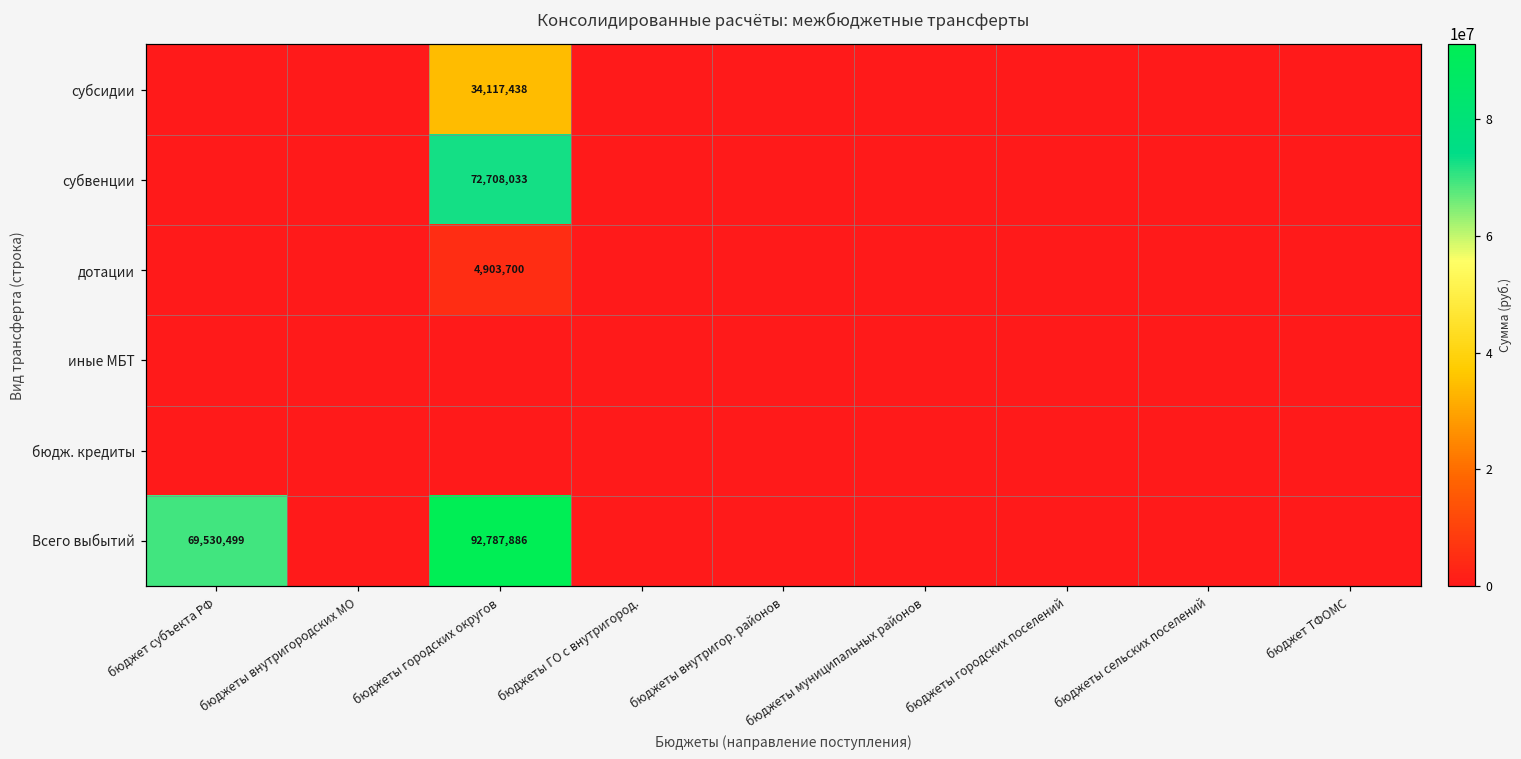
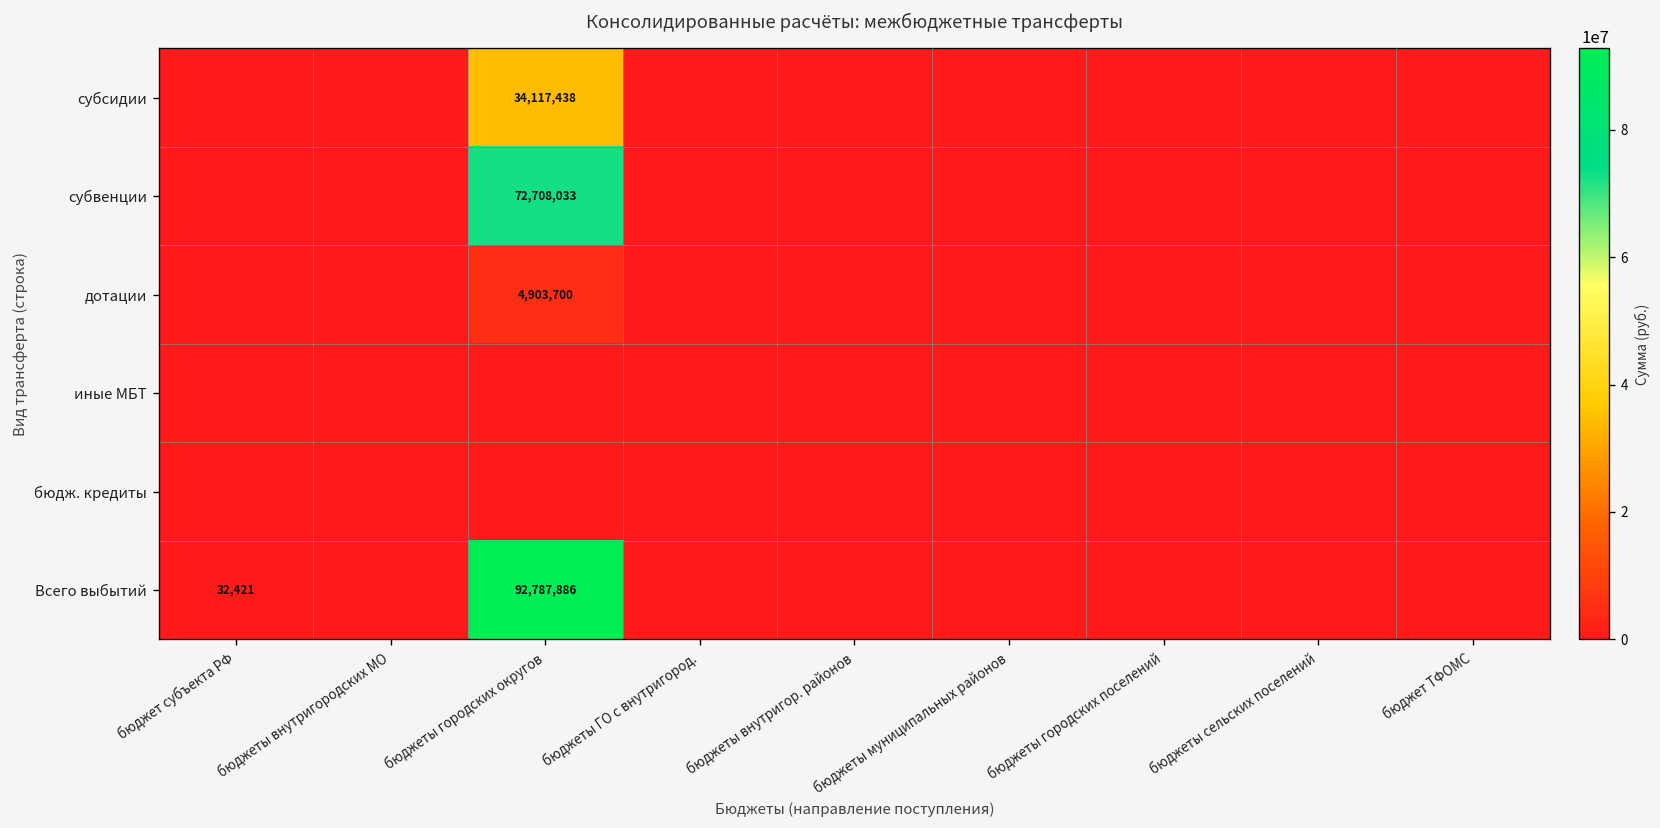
Всего выбытий, бюджет субъекта РФ: 69,530,499 -> 32,421
